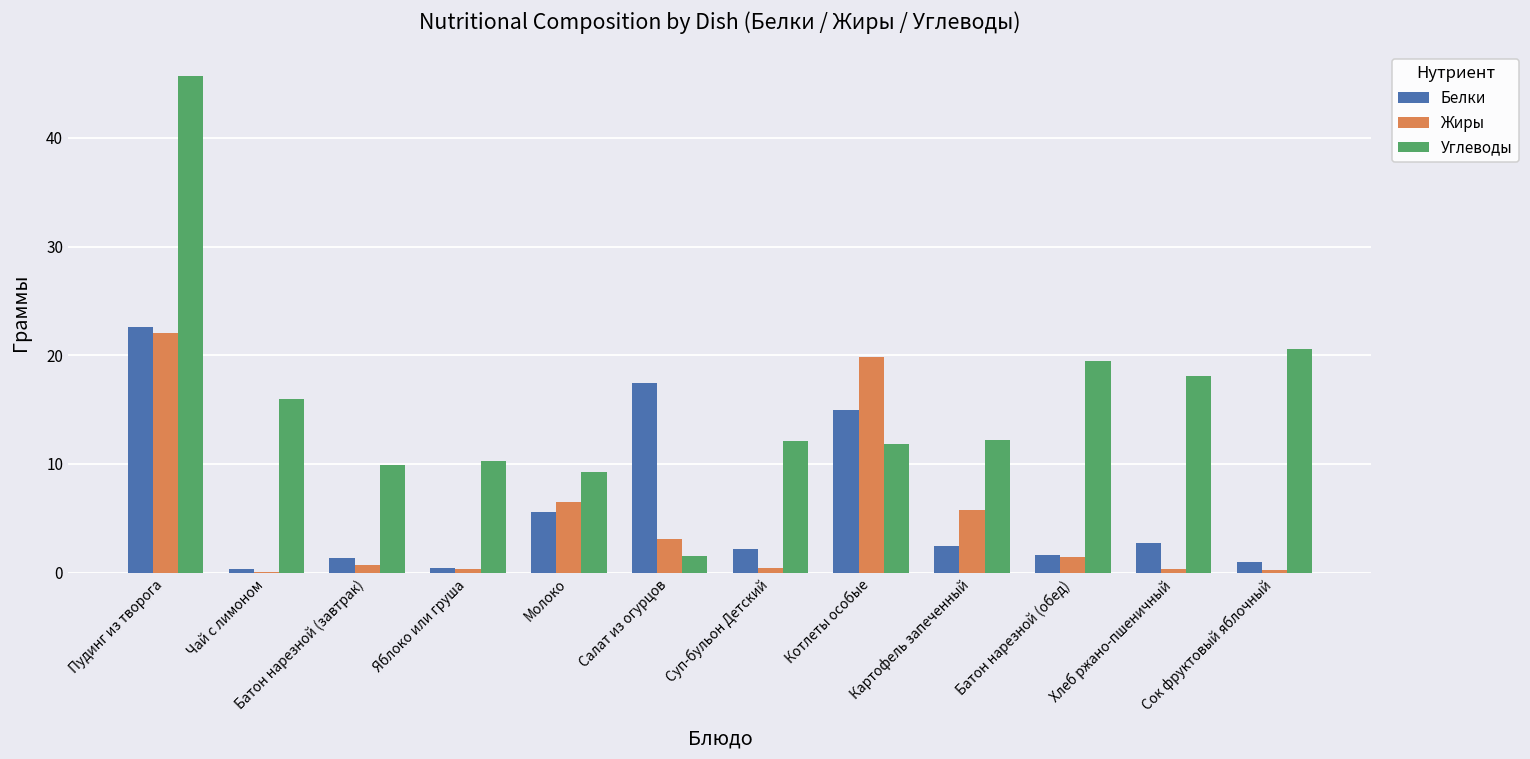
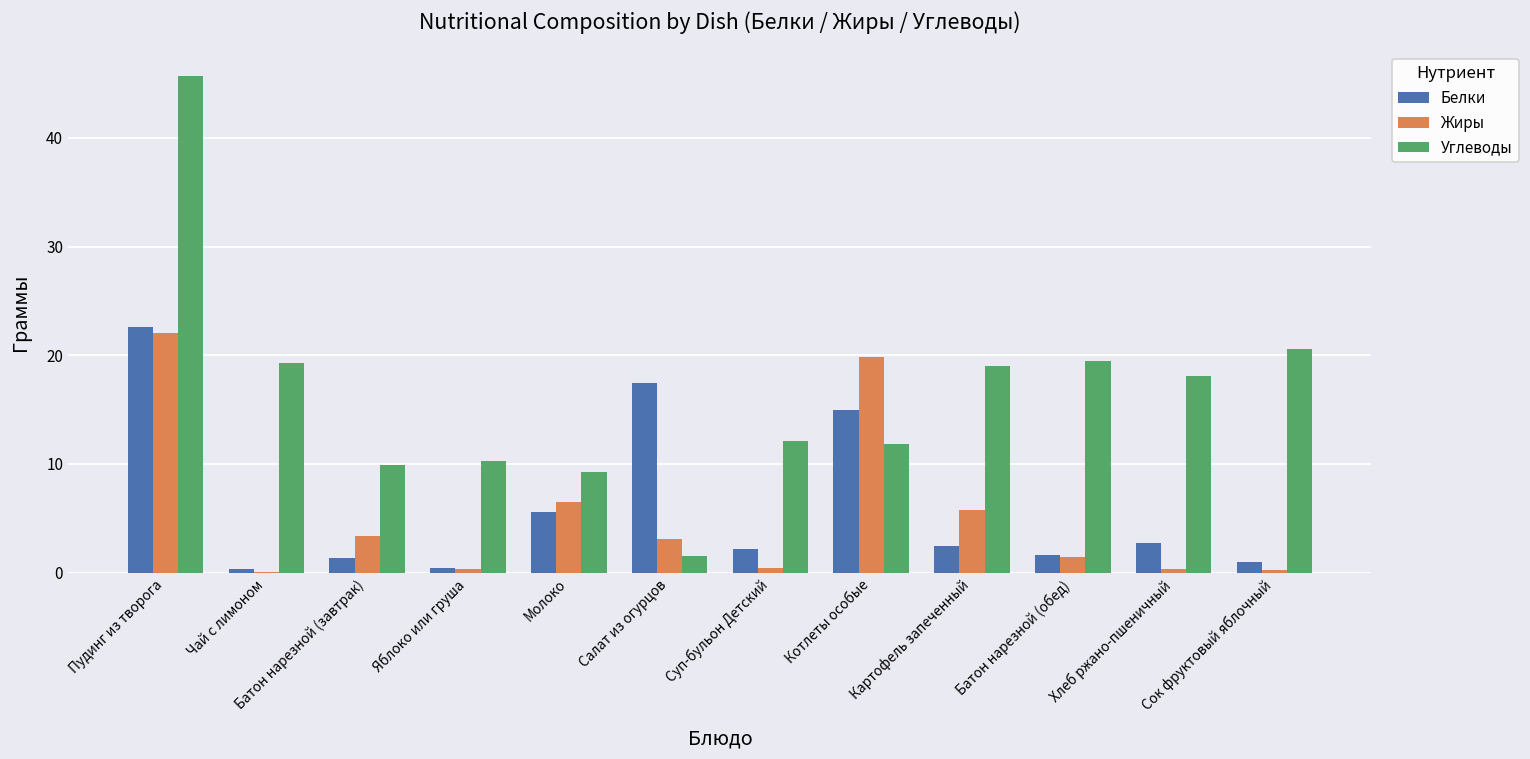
Углеводы, Чай с лимоном: 16 -> 19
Жиры, Батон нарезной (завтрак): 1 -> 3
Углеводы, Картофель запеченный: 12 -> 19
